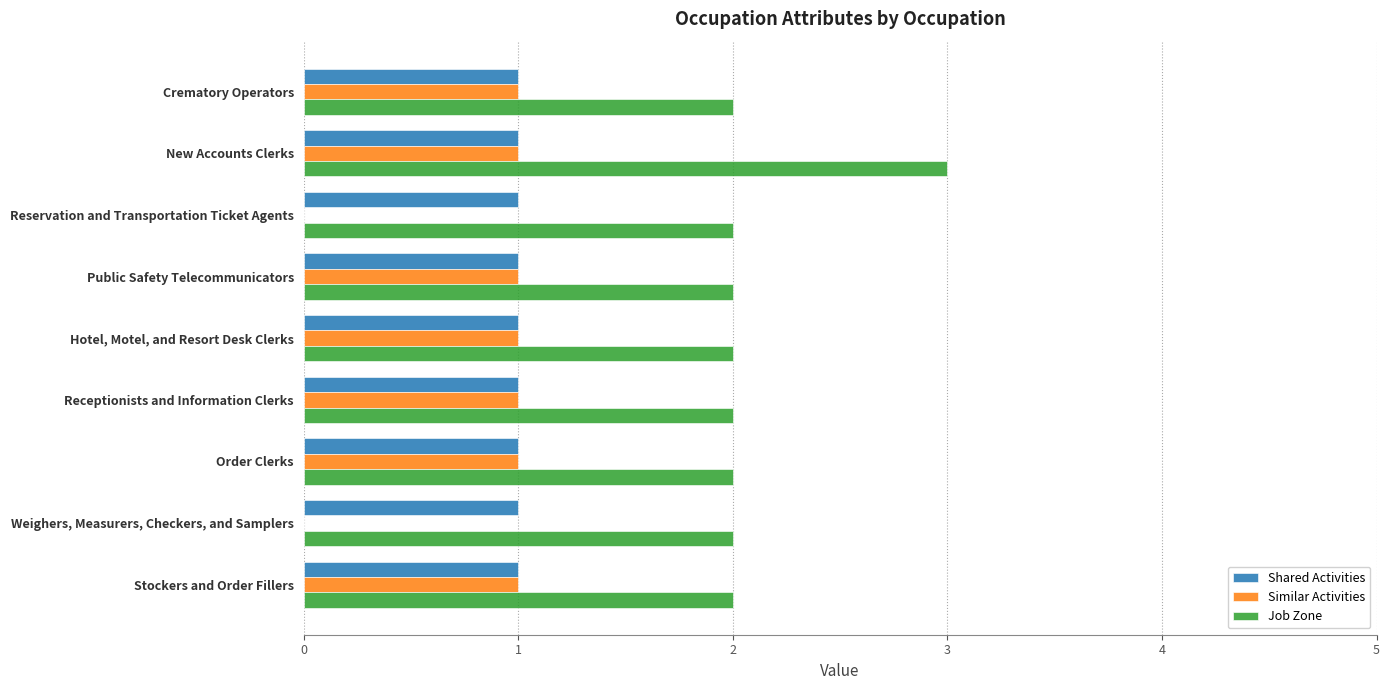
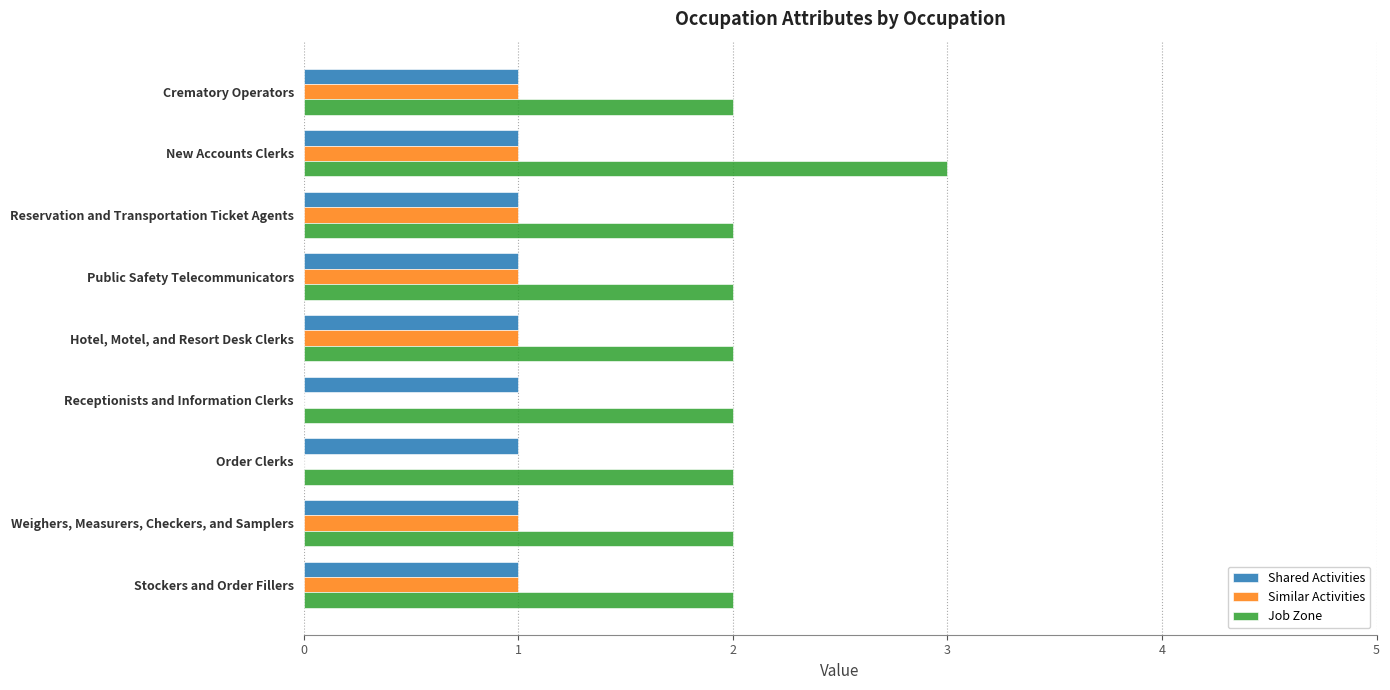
Similar Activities, Reservation and Transportation Ticket Agents: 0 -> 1
Similar Activities, Receptionists and Information Clerks: 1 -> 0
Similar Activities, Order Clerks: 1 -> 0
Similar Activities, Weighers, Measurers, Checkers, and Samplers: 0 -> 1
